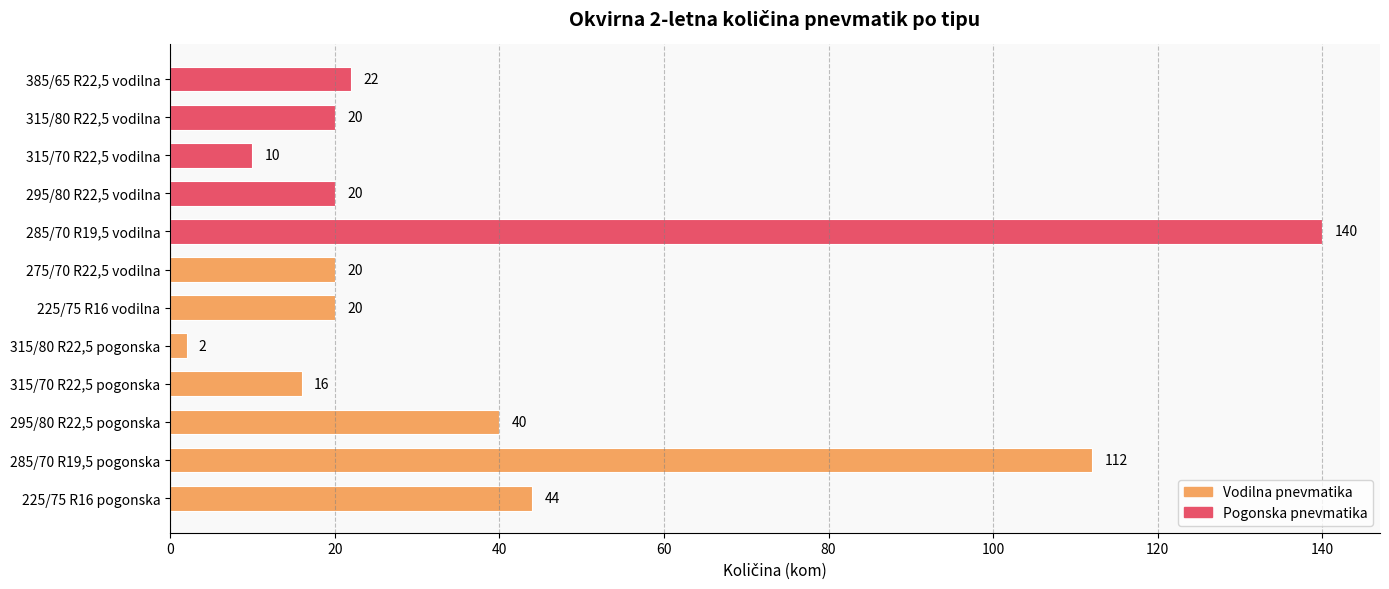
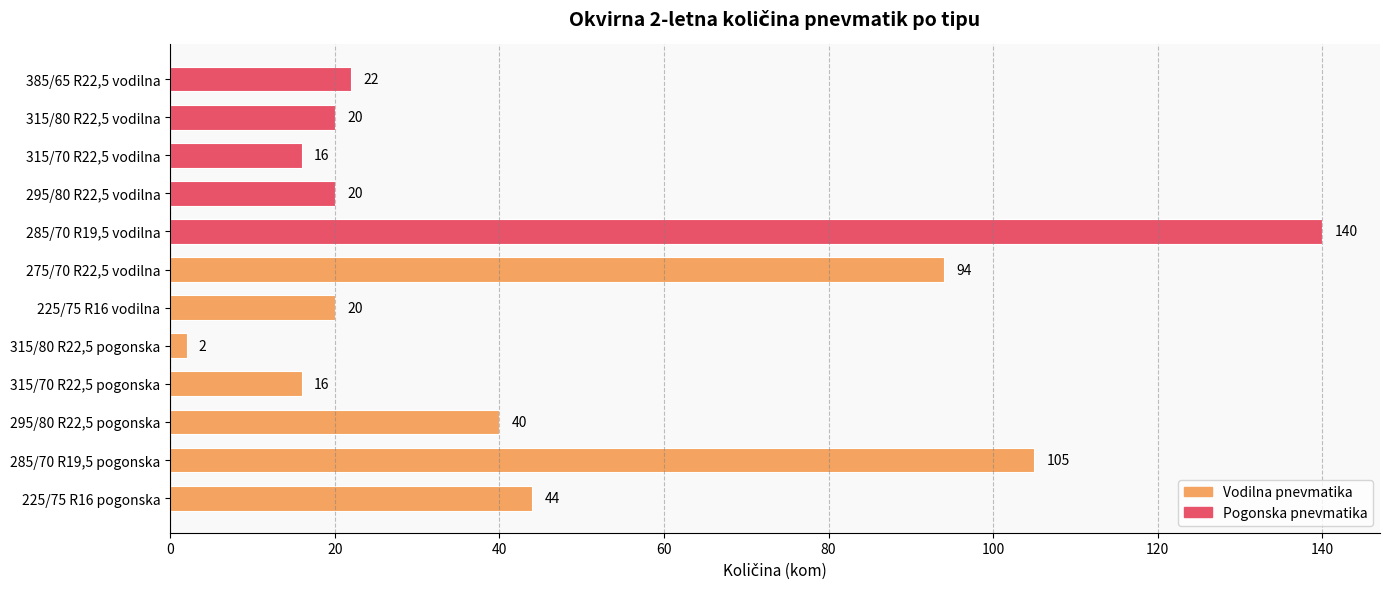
315/70 R22,5 vodilna: 10 -> 16
275/70 R22,5 vodilna: 20 -> 94
285/70 R19,5 pogonska: 112 -> 105
